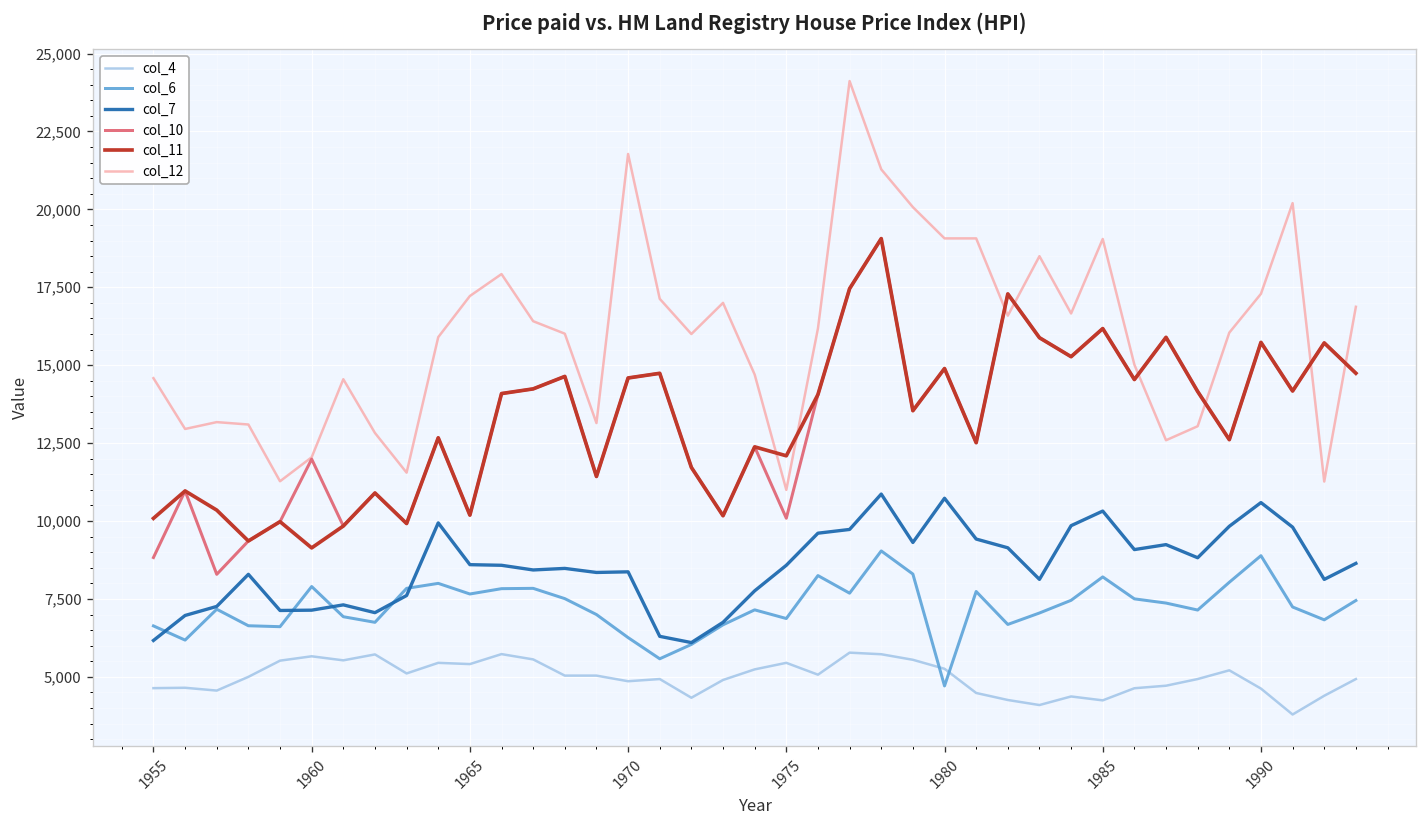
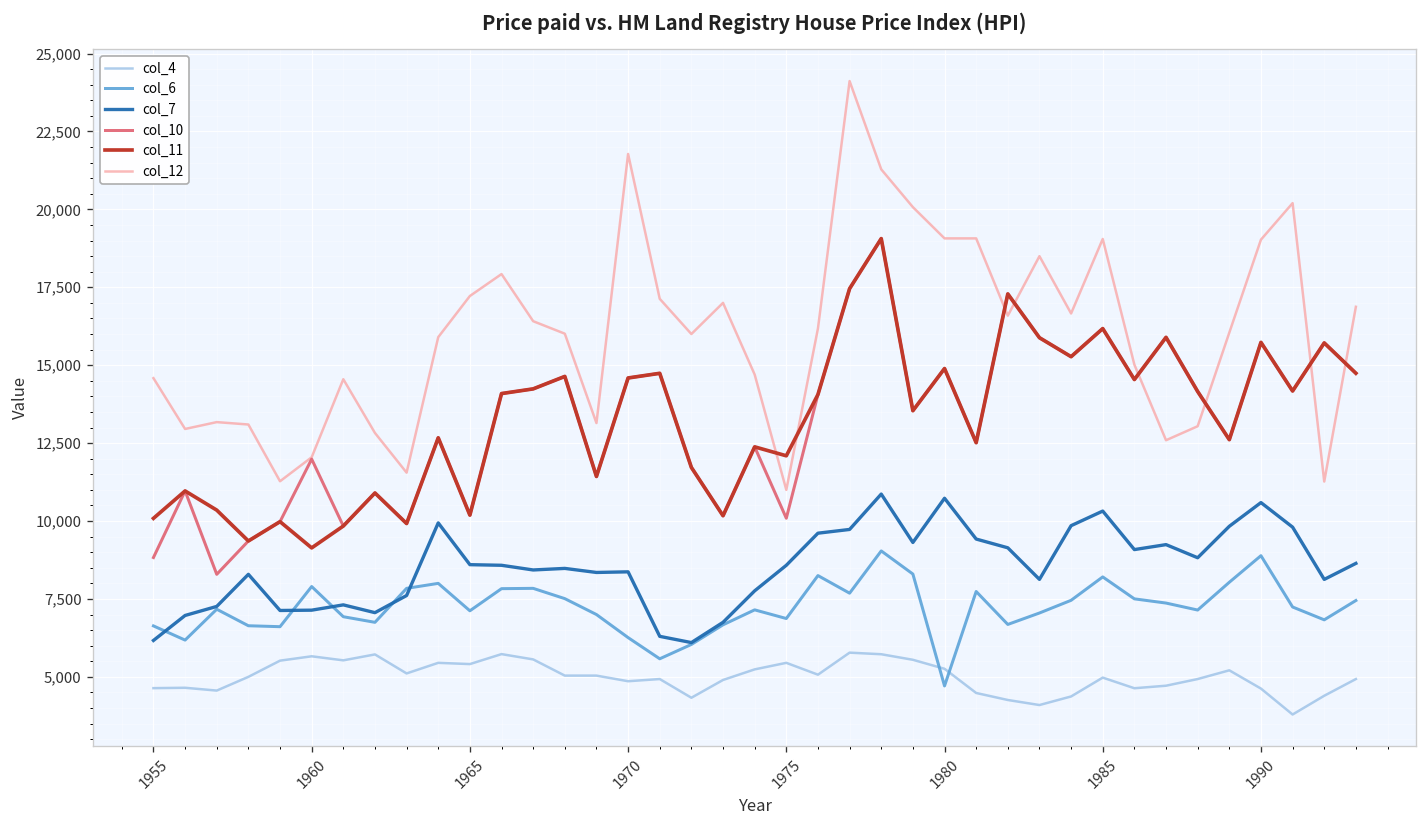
col_6, 1965: 7,700 -> 7,100
col_4, 1985: 4,200 -> 5,000
col_12, 1990: 17,300 -> 19,000
